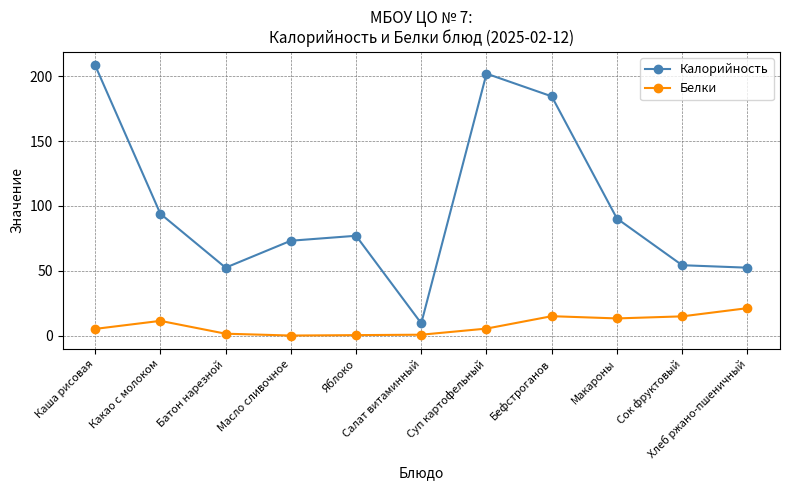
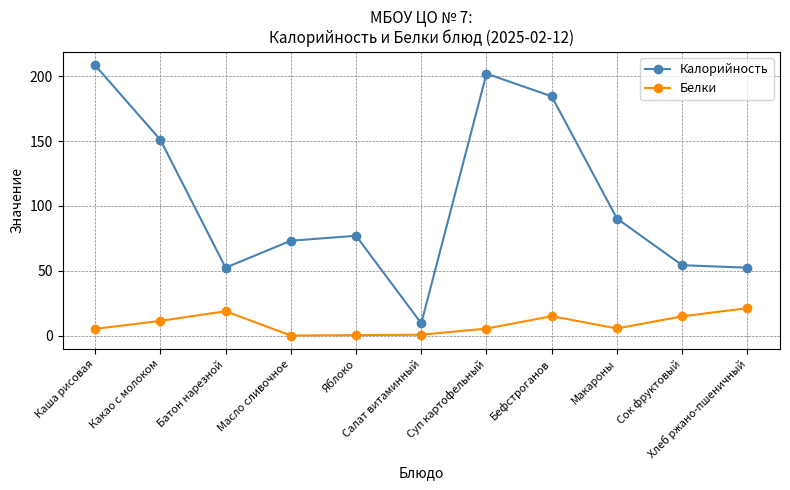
Калорийность, Какао с молоком: 94 -> 151
Белки, Батон нарезной: 2 -> 19
Белки, Макароны: 13 -> 6
